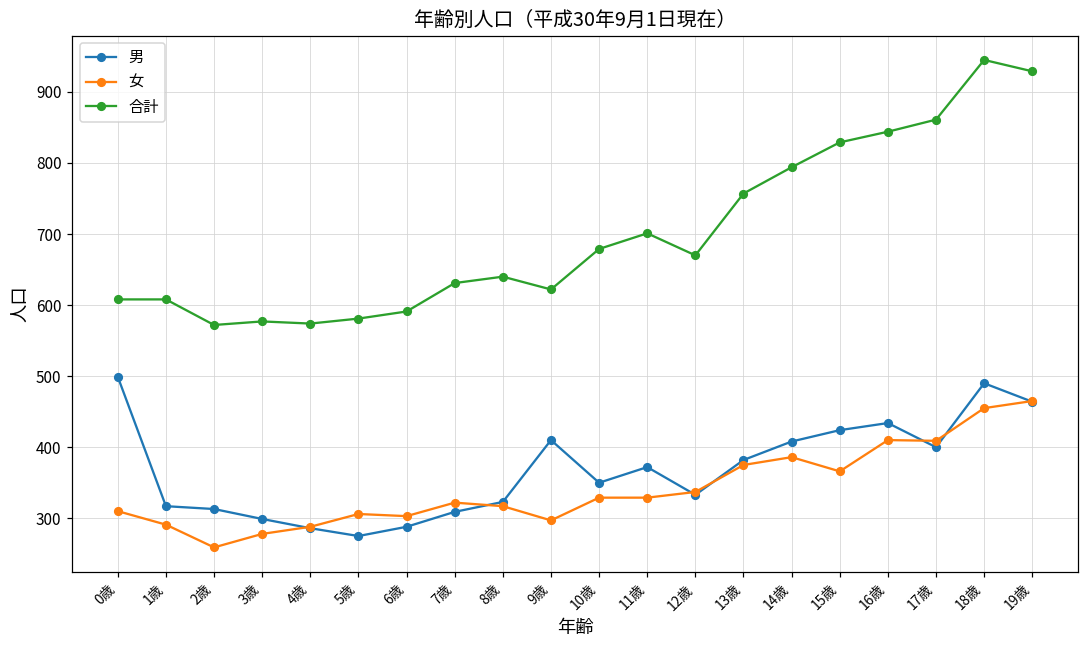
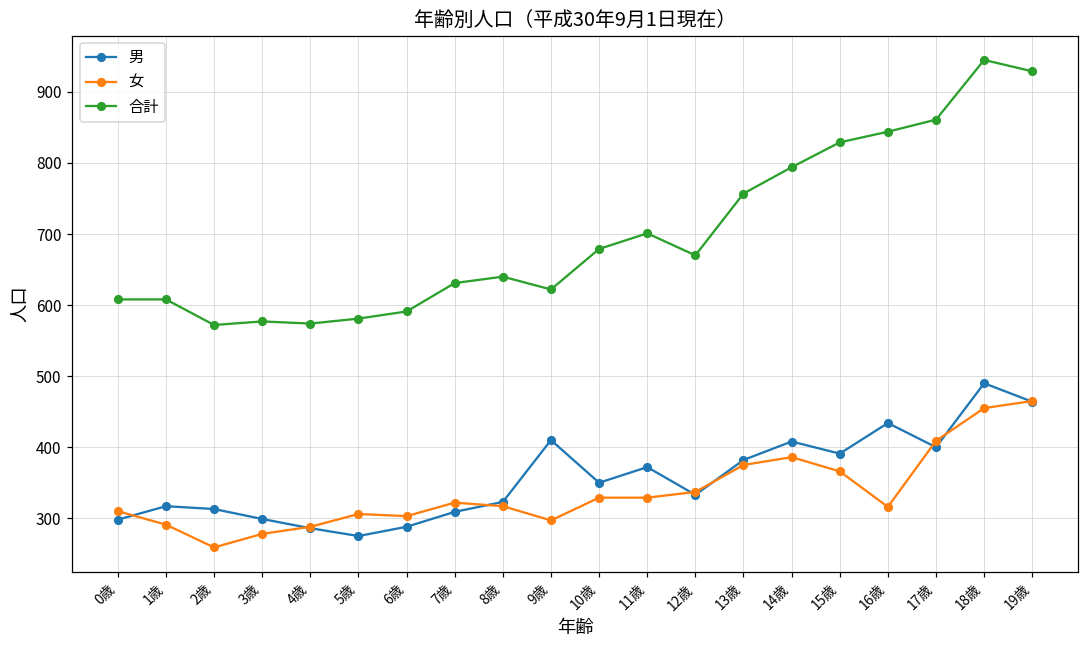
男, 0歳: 500 -> 300
男, 15歳: 420 -> 390
女, 16歳: 410 -> 320
